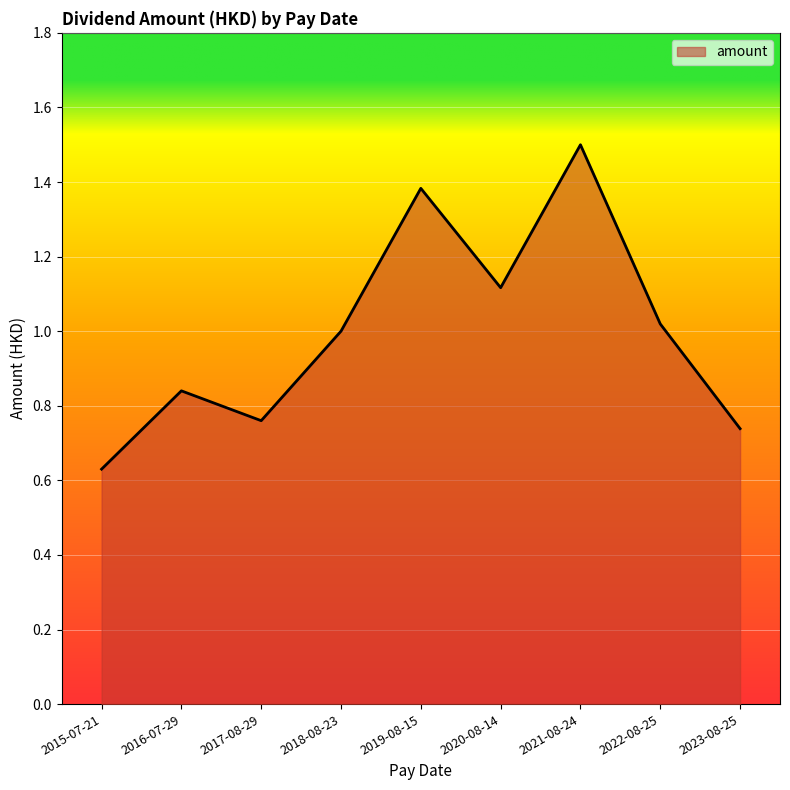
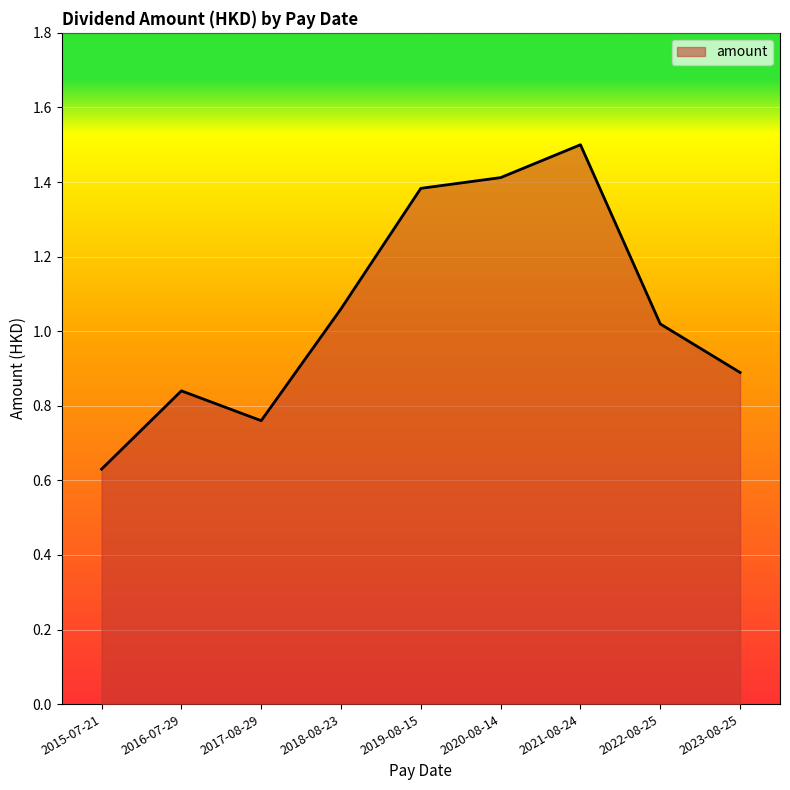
2018-08-23: 1.00 -> 1.06
2020-08-14: 1.12 -> 1.41
2023-08-25: 0.74 -> 0.89
